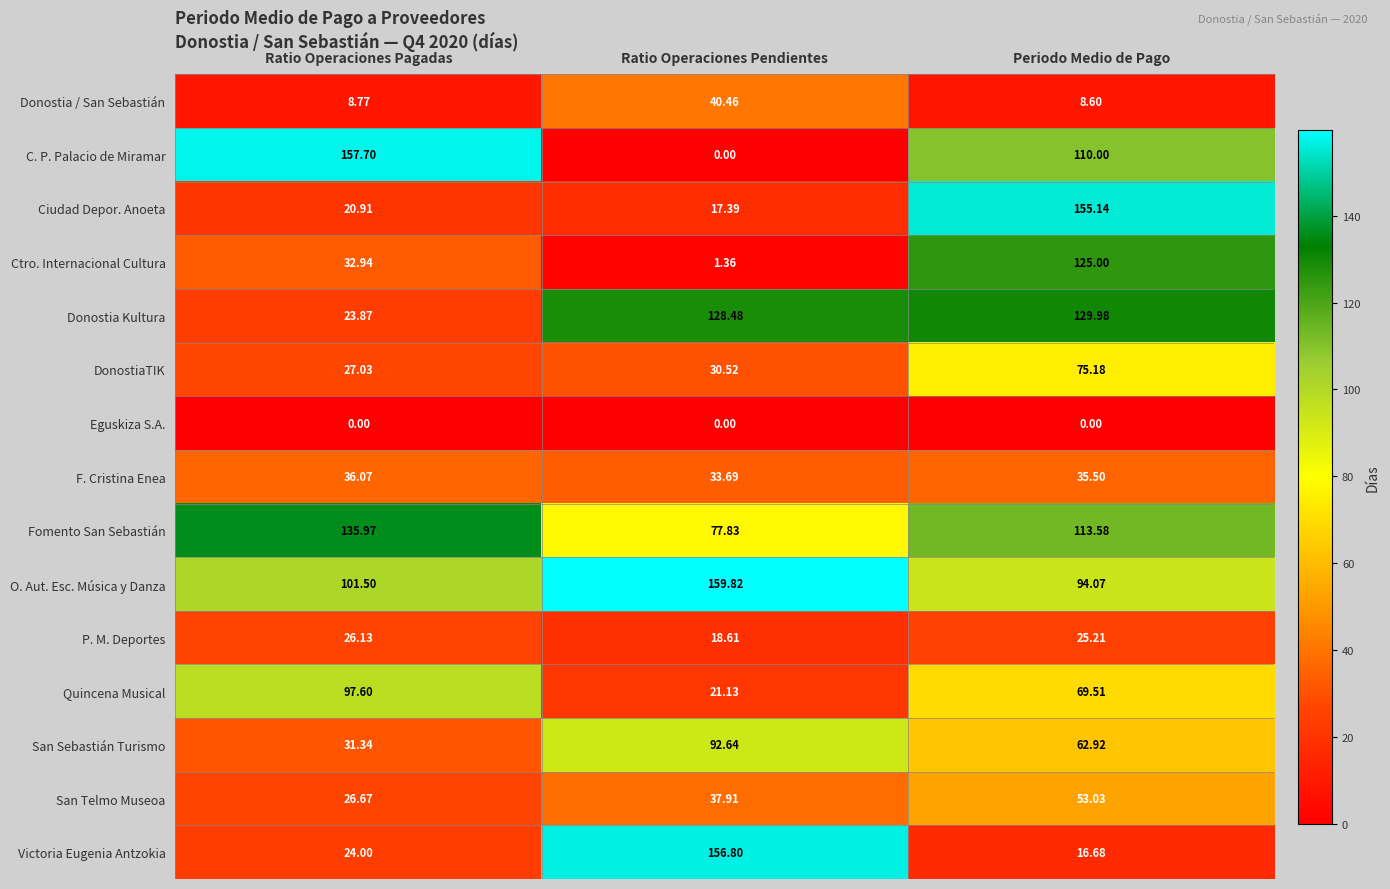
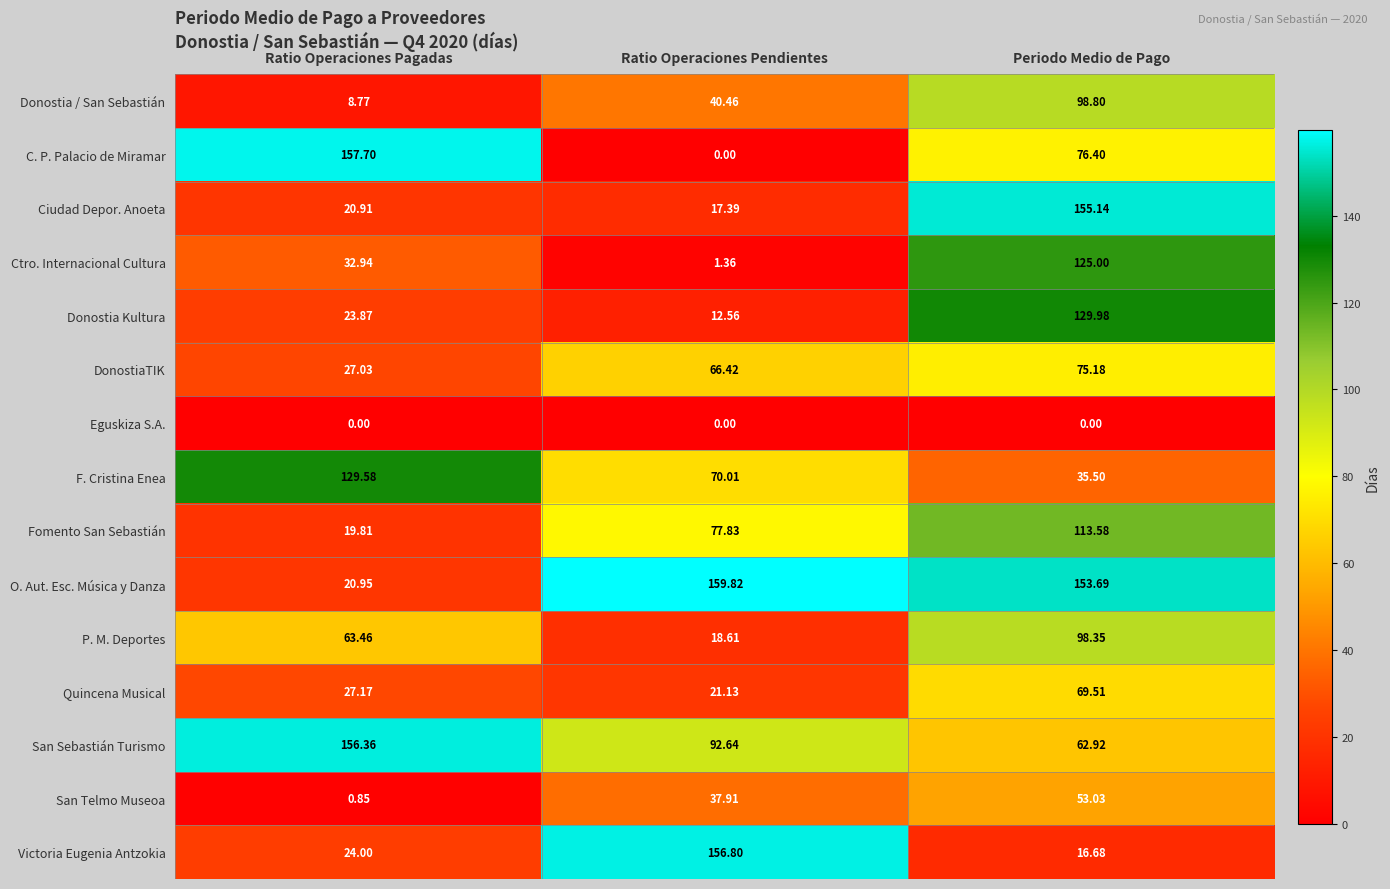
Donostia / San Sebastián, Periodo Medio de Pago: 8.60 -> 98.80
C. P. Palacio de Miramar, Periodo Medio de Pago: 110.00 -> 76.40
Donostia Kultura, Ratio Operaciones Pendientes: 128.48 -> 12.56
DonostiaTIK, Ratio Operaciones Pendientes: 30.52 -> 66.42
F. Cristina Enea, Ratio Operaciones Pagadas: 36.07 -> 129.58
F. Cristina Enea, Ratio Operaciones Pendientes: 33.69 -> 70.01
Fomento San Sebastián, Ratio Operaciones Pagadas: 135.97 -> 19.81
O. Aut. Esc. Música y Danza, Ratio Operaciones Pagadas: 101.50 -> 20.95
O. Aut. Esc. Música y Danza, Periodo Medio de Pago: 94.07 -> 153.69
P. M. Deportes, Ratio Operaciones Pagadas: 26.13 -> 63.46
P. M. Deportes, Periodo Medio de Pago: 25.21 -> 98.35
Quincena Musical, Ratio Operaciones Pagadas: 97.60 -> 27.17
San Sebastián Turismo, Ratio Operaciones Pagadas: 31.34 -> 156.36
San Telmo Museoa, Ratio Operaciones Pagadas: 26.67 -> 0.85
